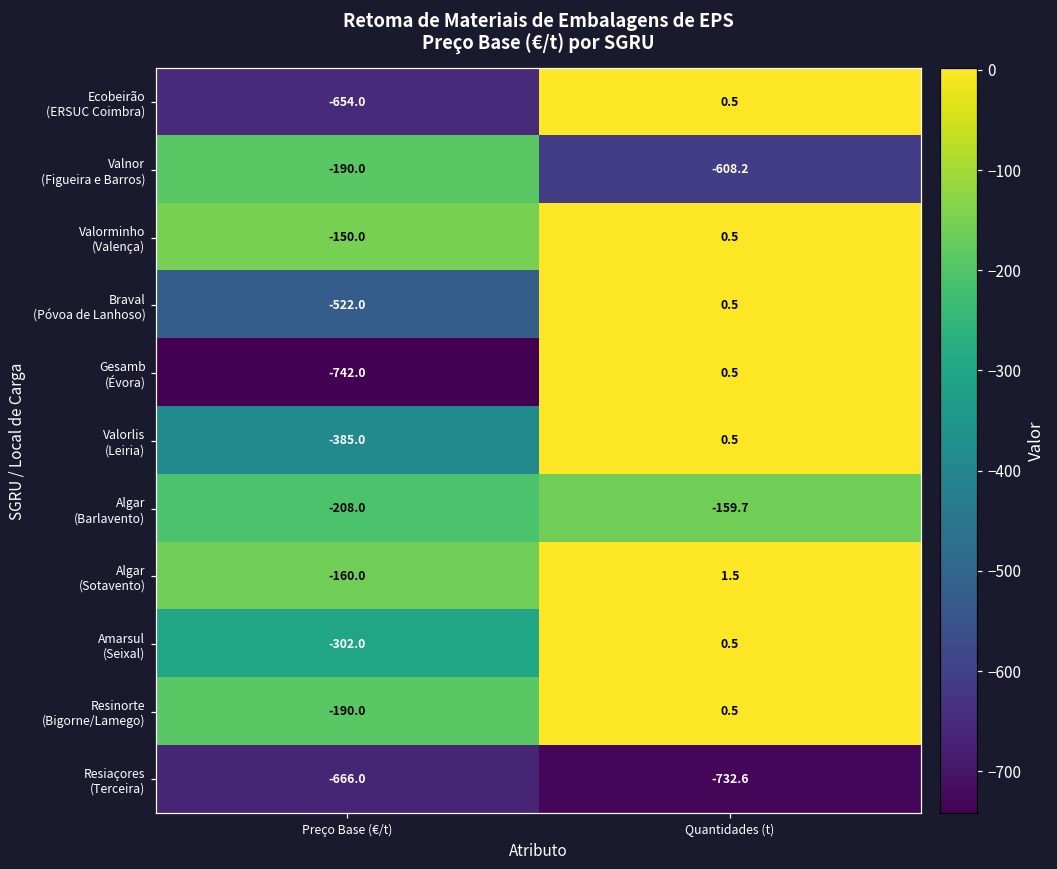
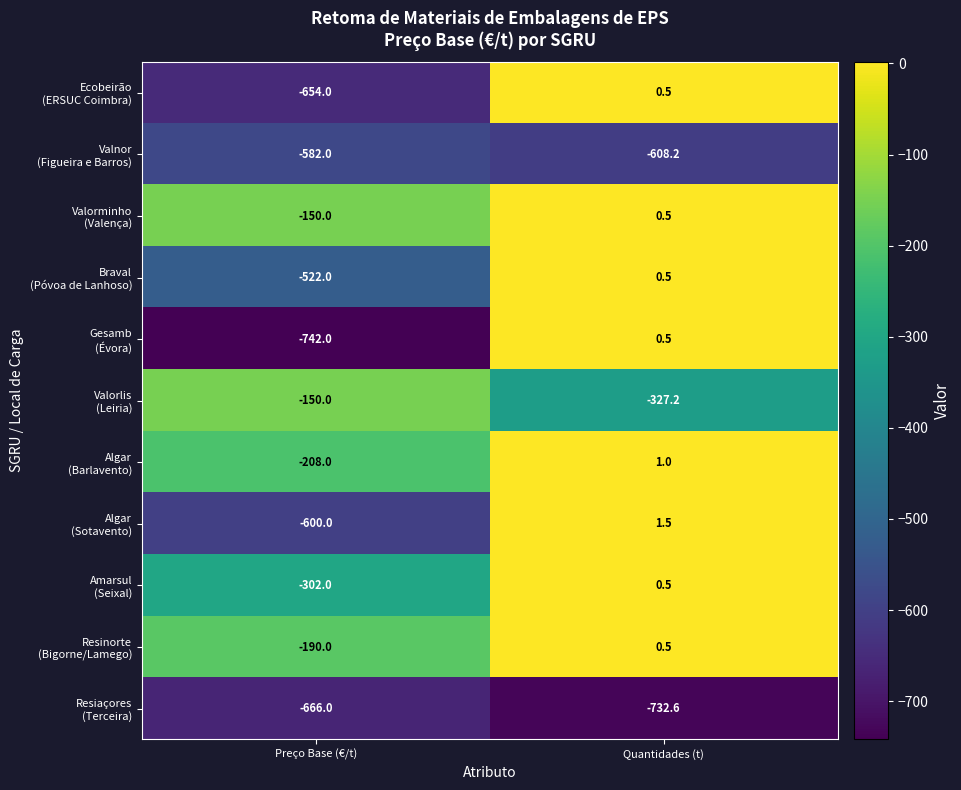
Valnor (Figueira e Barros), Preço Base (€/t): -190.0 -> -582.0
Valorlis (Leiria), Preço Base (€/t): -385.0 -> -150.0
Valorlis (Leiria), Quantidades (t): 0.5 -> -327.2
Algar (Barlavento), Quantidades (t): -159.7 -> 1.0
Algar (Sotavento), Preço Base (€/t): -160.0 -> -600.0
